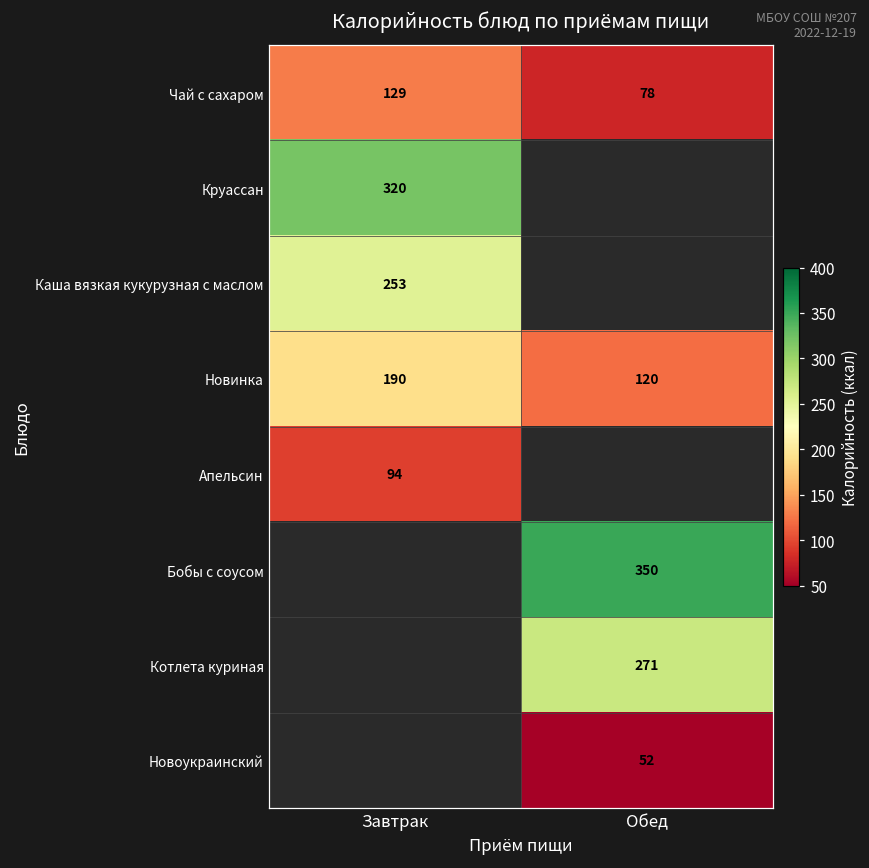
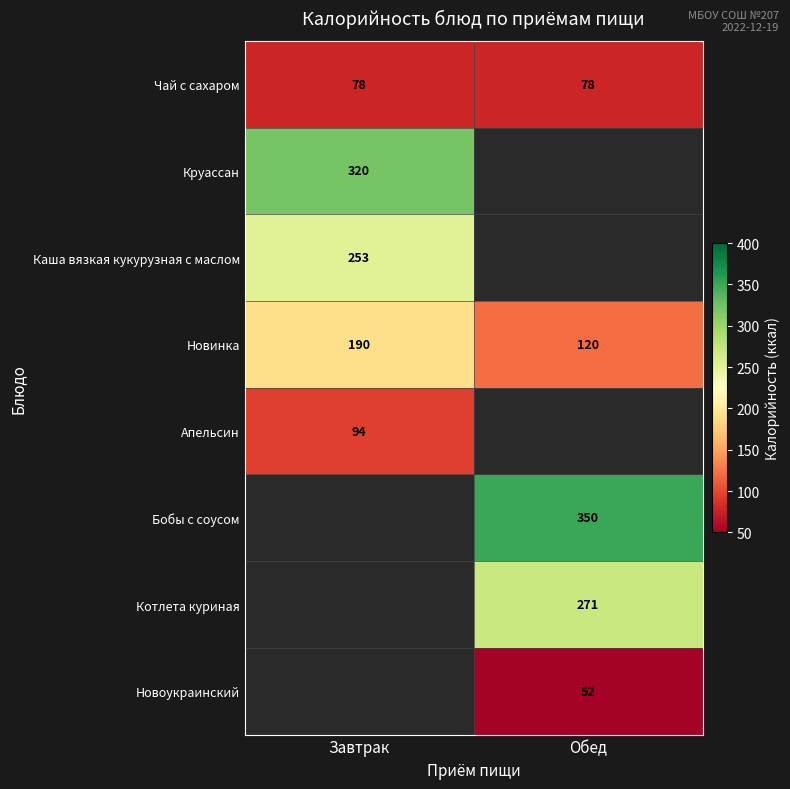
Чай с сахаром, Завтрак: 129 -> 78
